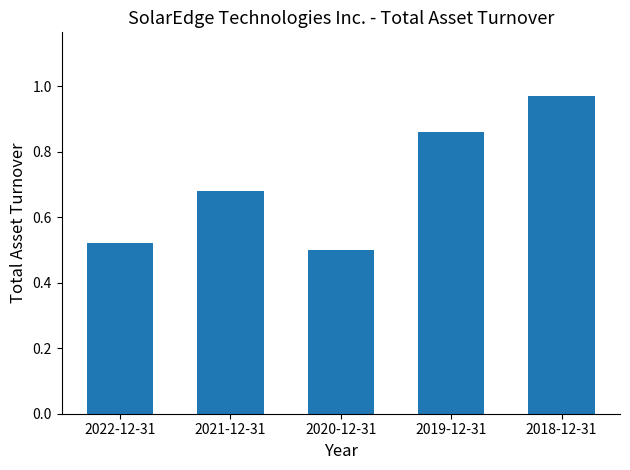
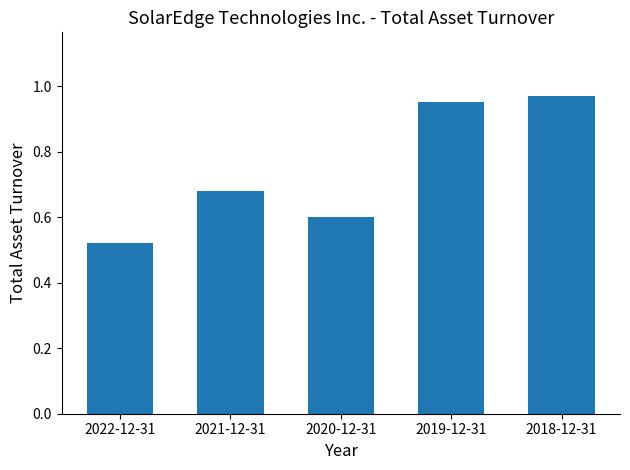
2020-12-31: 0.5 -> 0.6
2019-12-31: 0.86 -> 0.95
